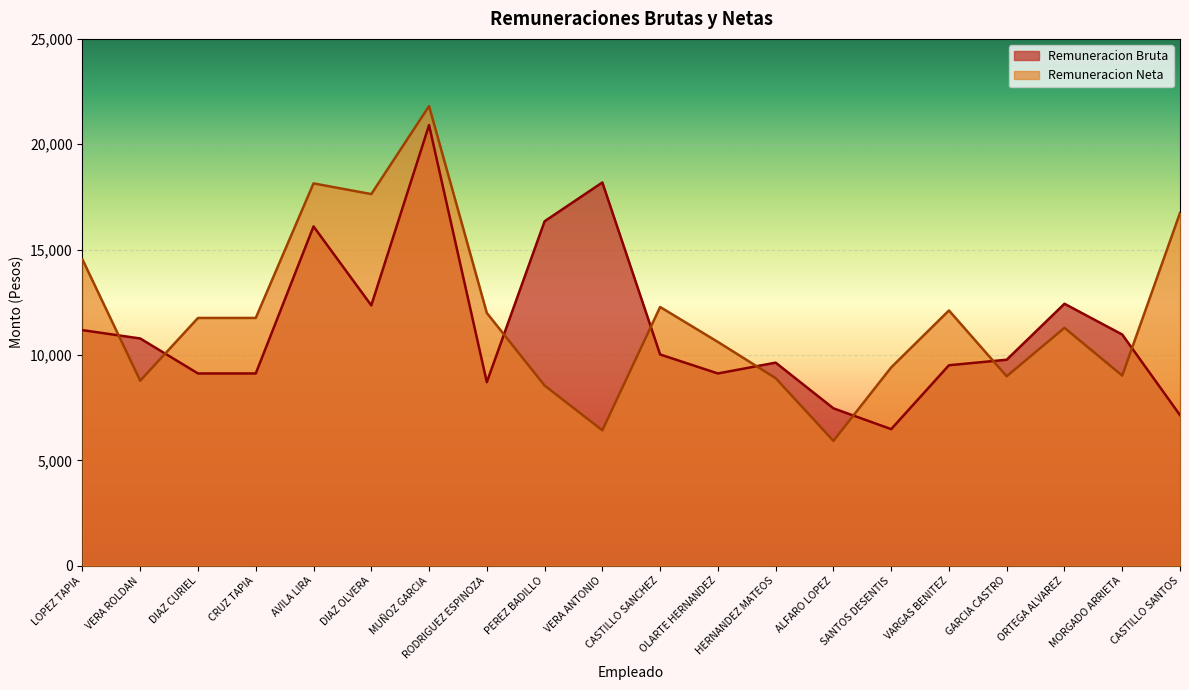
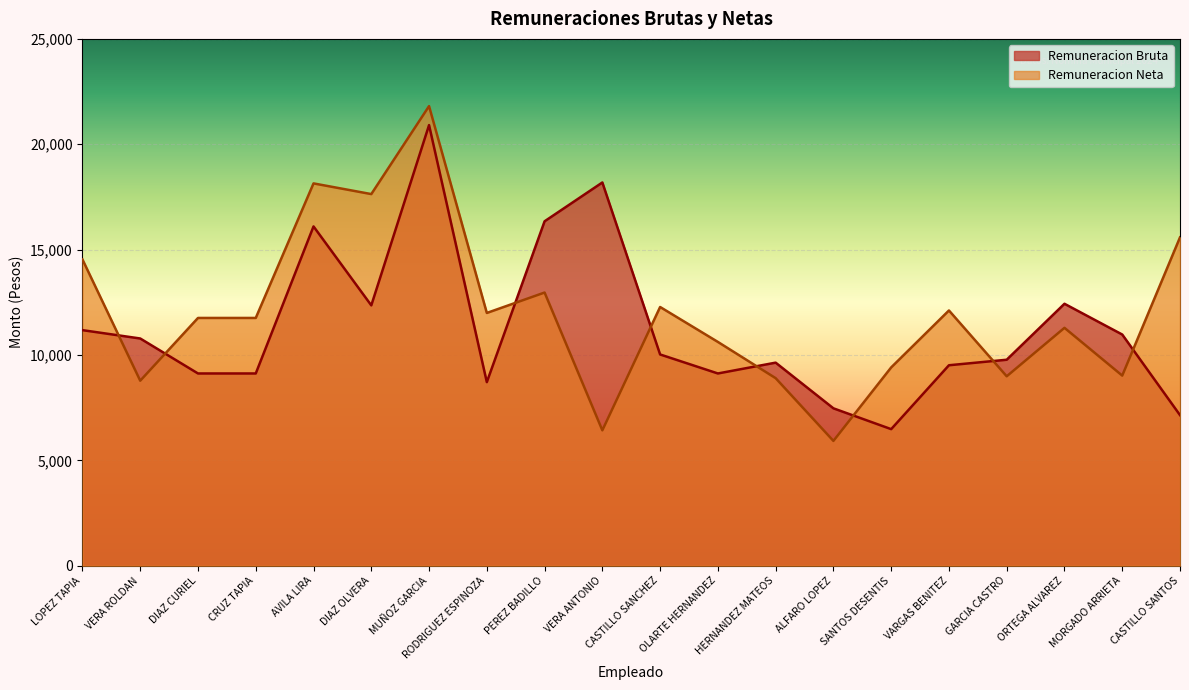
Remuneracion Neta, PEREZ BADILLO: 8,600 -> 13,000
Remuneracion Neta, CASTILLO SANTOS: 16,700 -> 15,600
